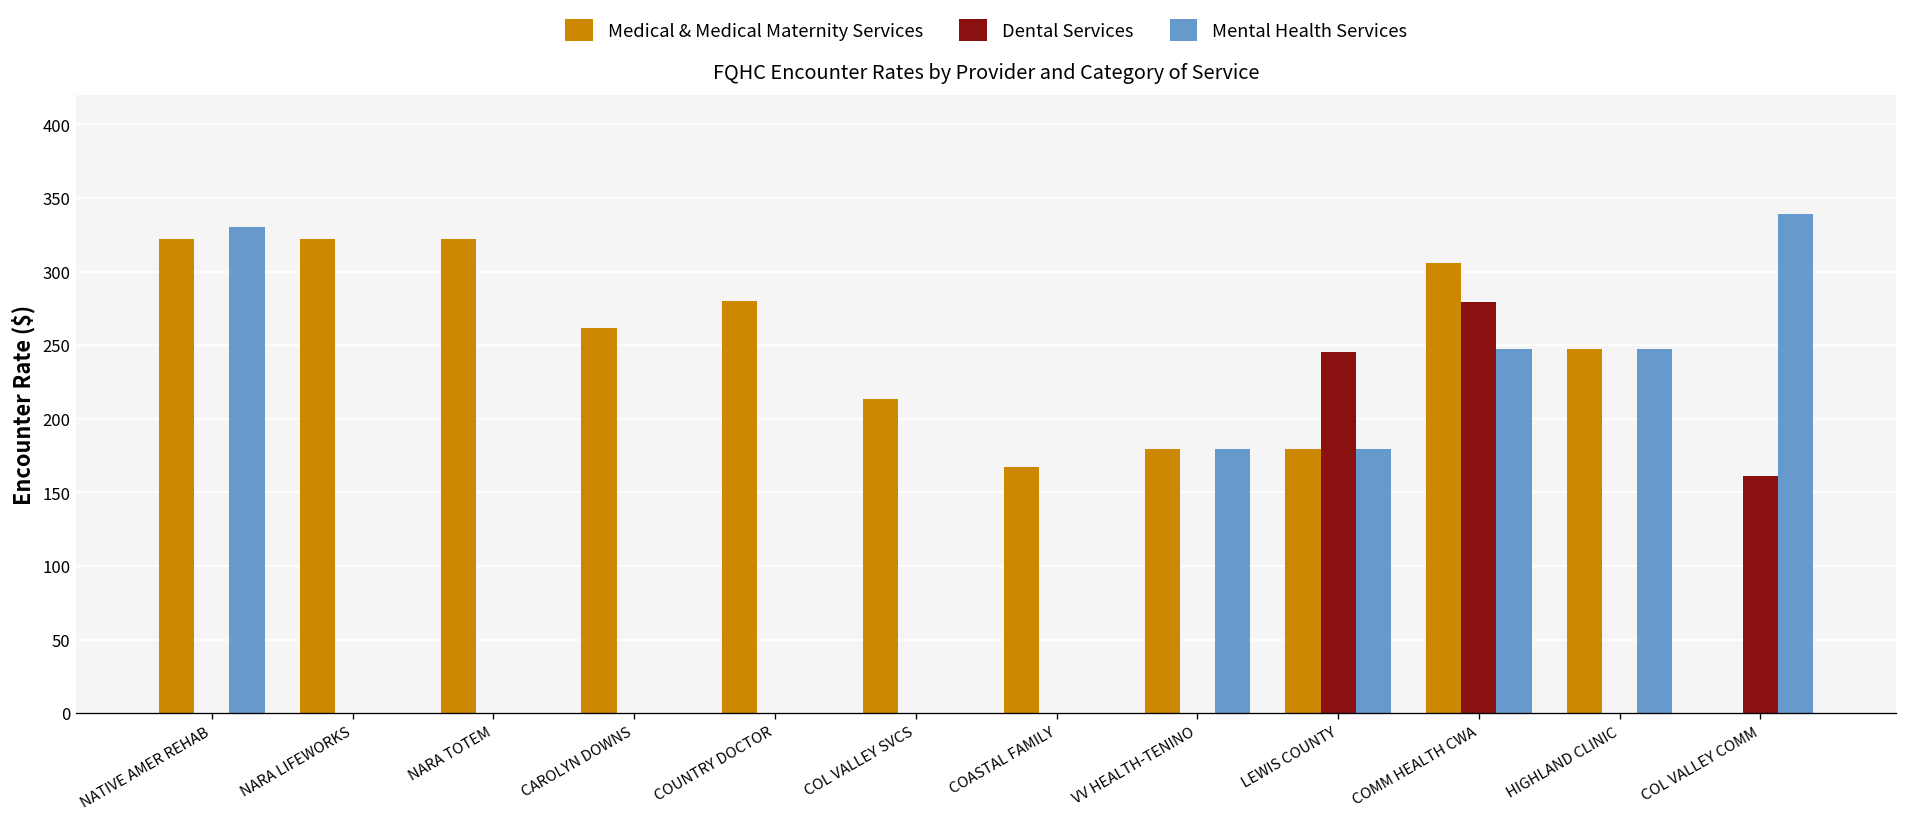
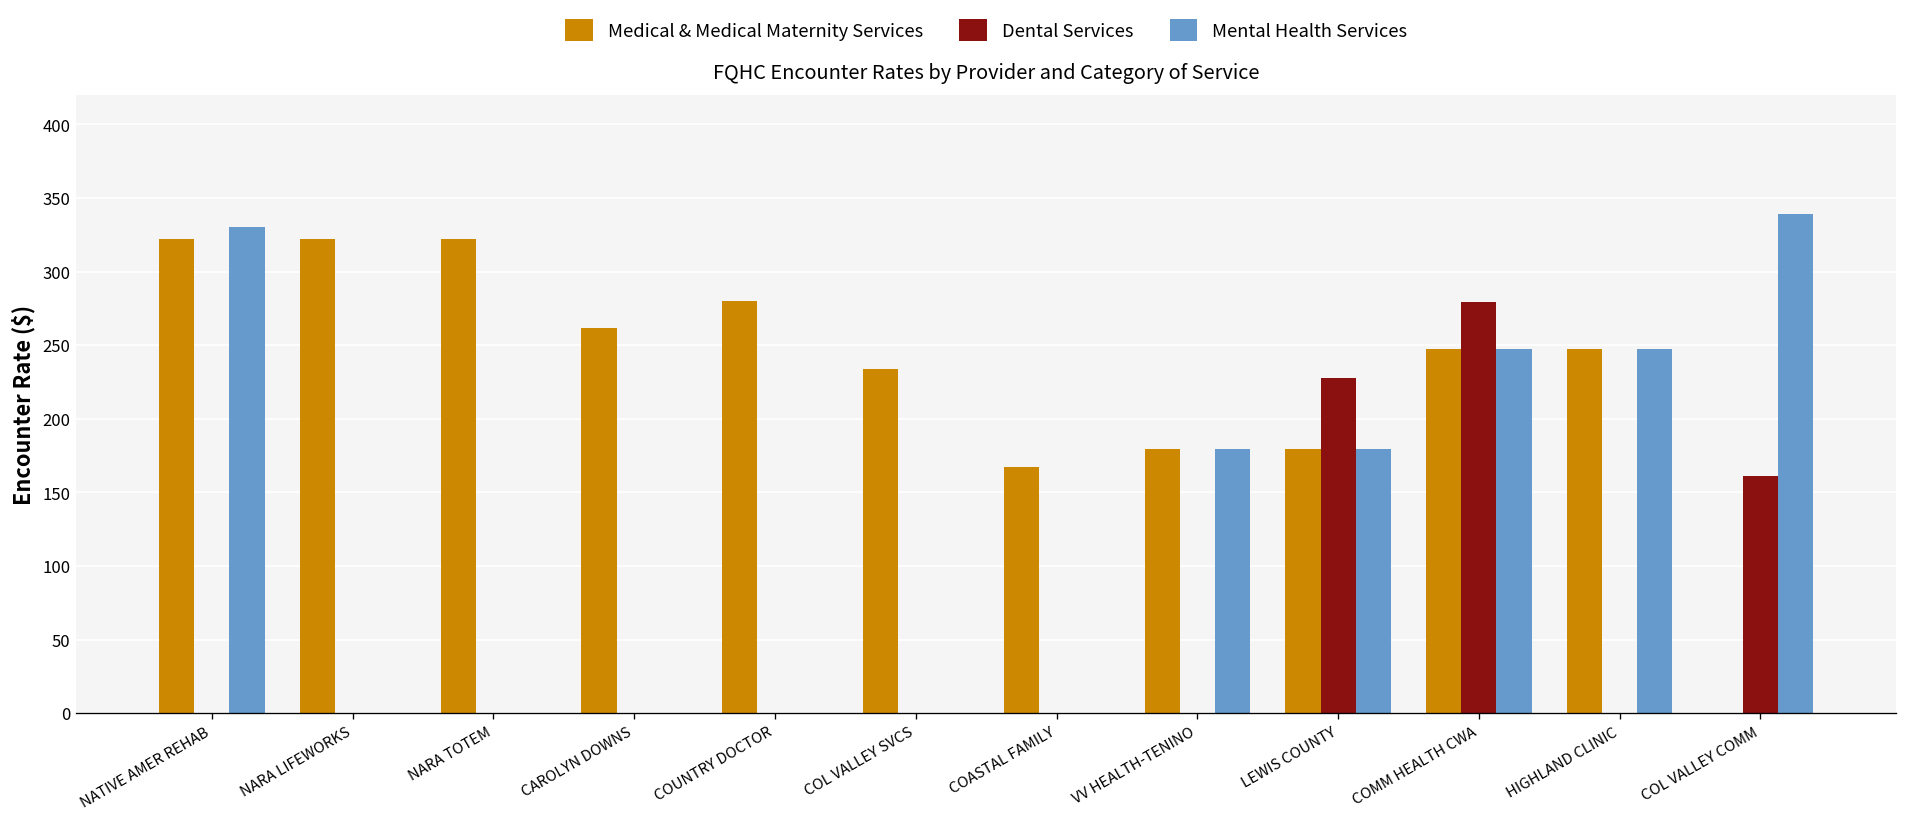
Medical & Medical Maternity Services, COL VALLEY SVCS: 214 -> 234
Dental Services, LEWIS COUNTY: 245 -> 227
Medical & Medical Maternity Services, COMM HEALTH CWA: 305 -> 247
